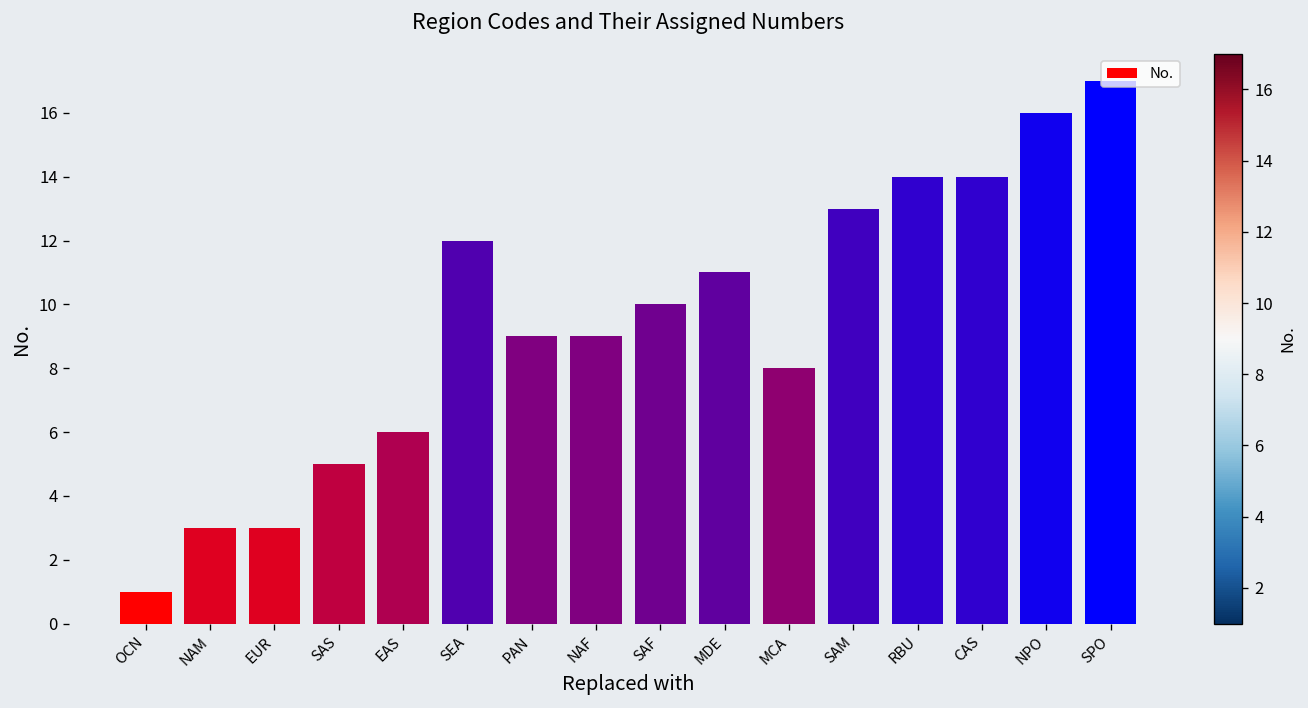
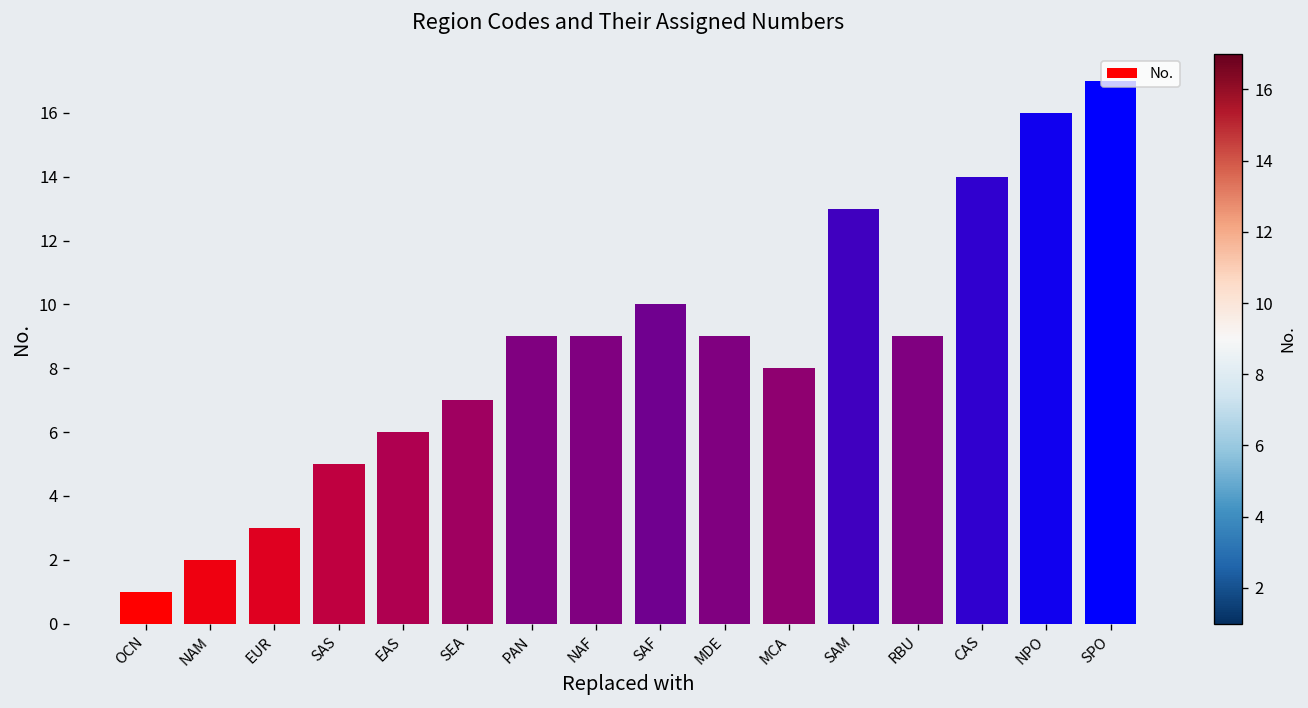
NAM: 3 -> 2
SEA: 12 -> 7
MDE: 11 -> 9
RBU: 14 -> 9
